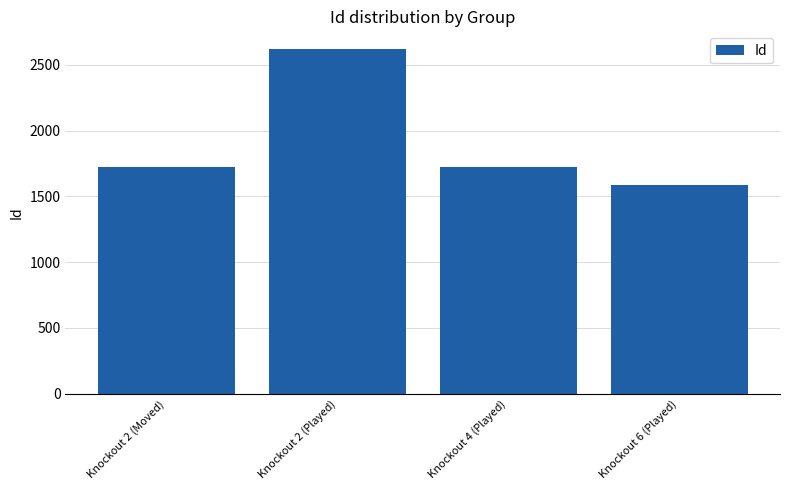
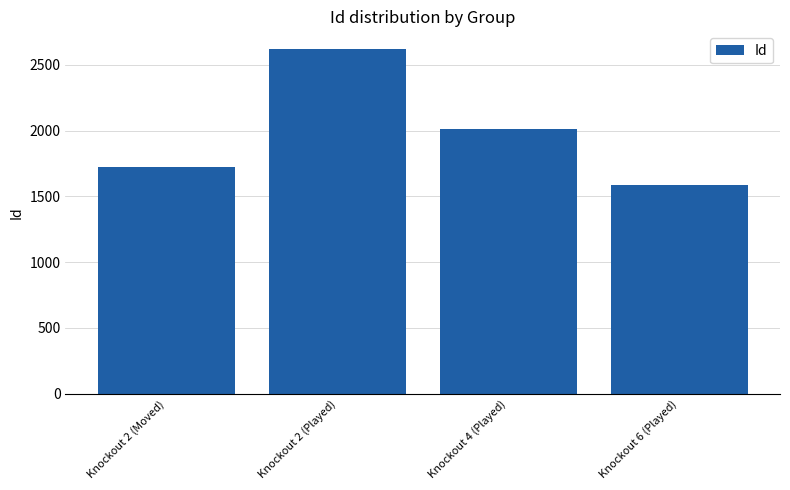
Knockout 4 (Played): 1720 -> 2020
